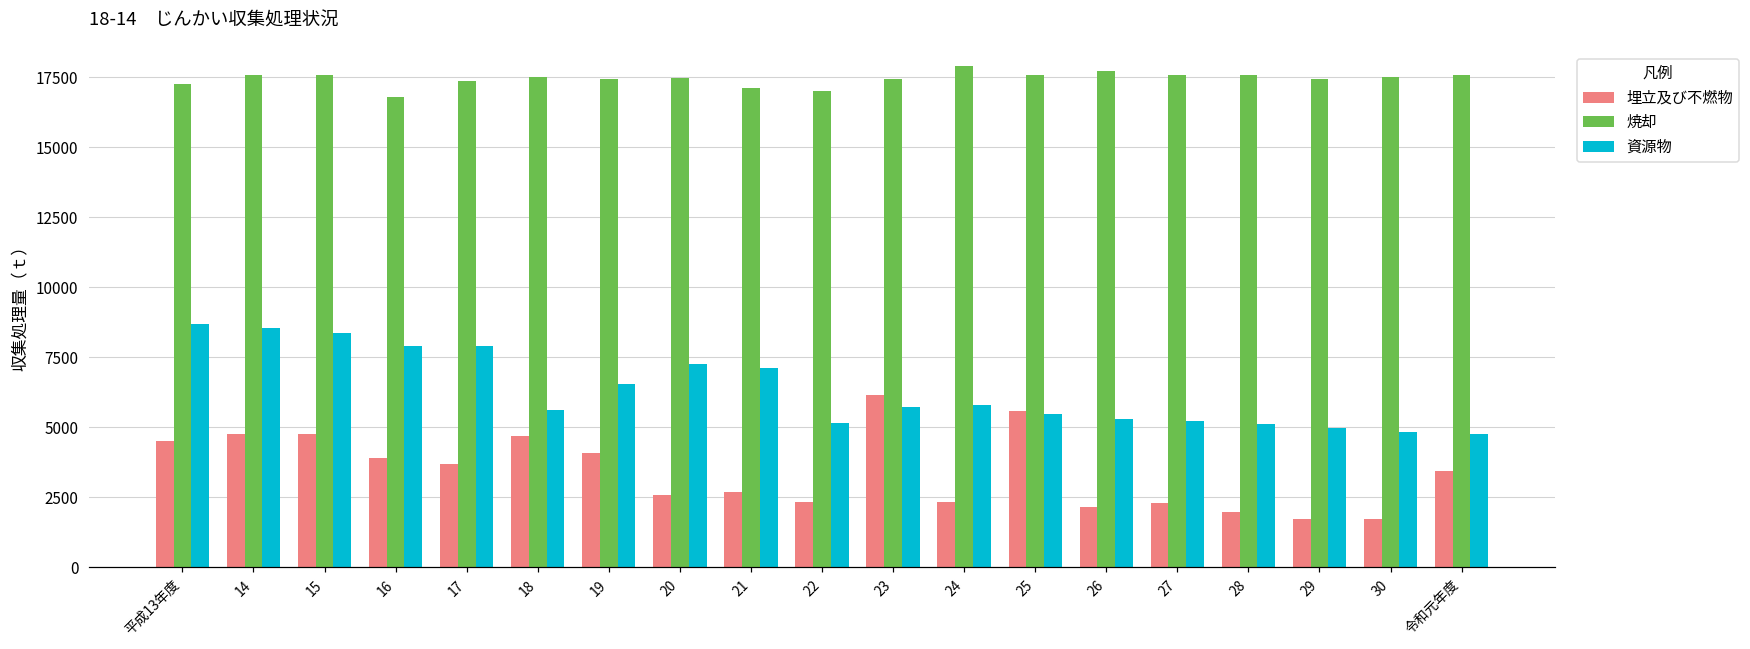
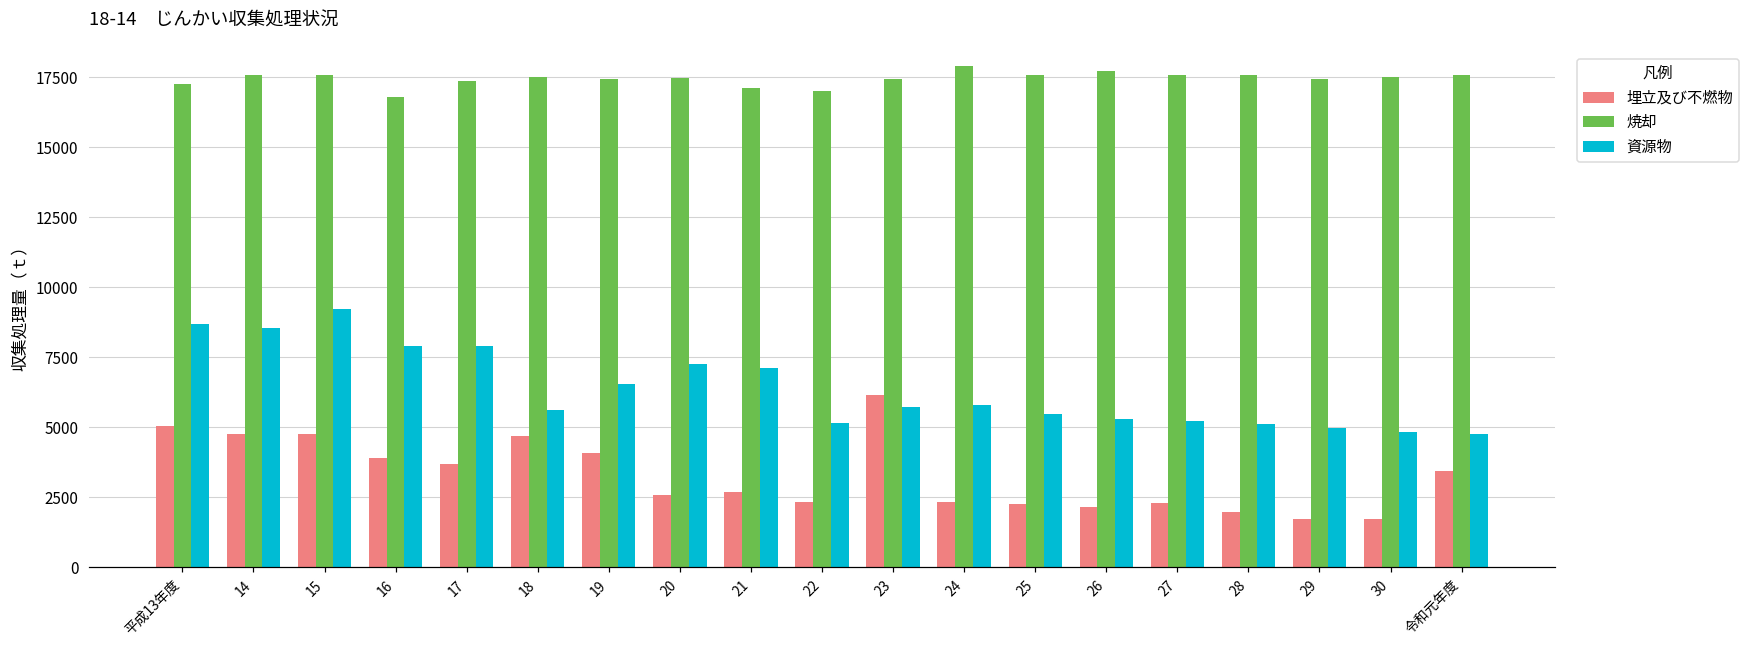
埋立及び不燃物, 平成13年度: 4500 -> 5000
資源物, 15: 8400 -> 9200
埋立及び不燃物, 25: 5600 -> 2200
